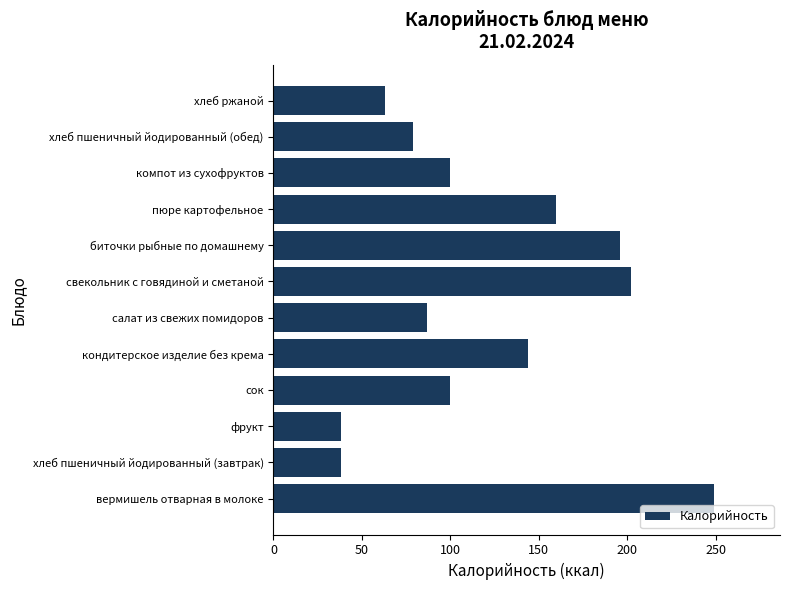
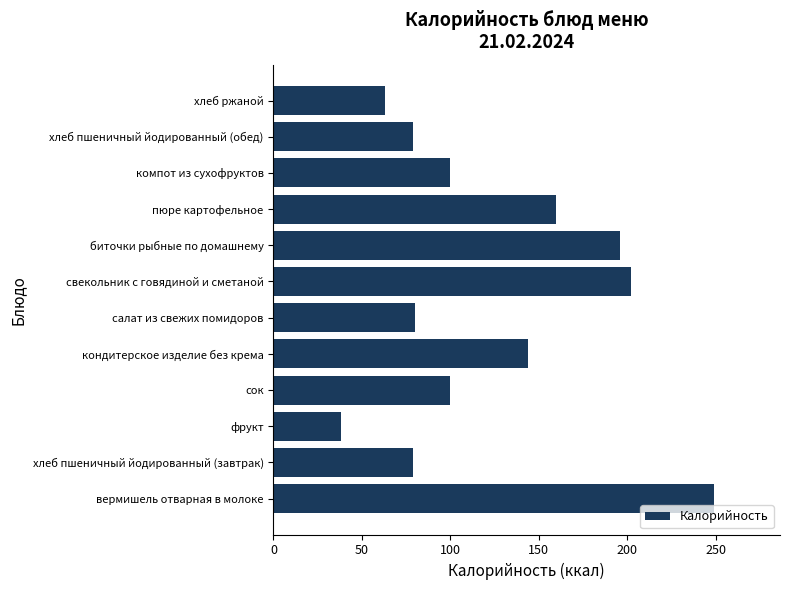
салат из свежих помидоров: 87 -> 80
хлеб пшеничный йодированный (завтрак): 38 -> 79
